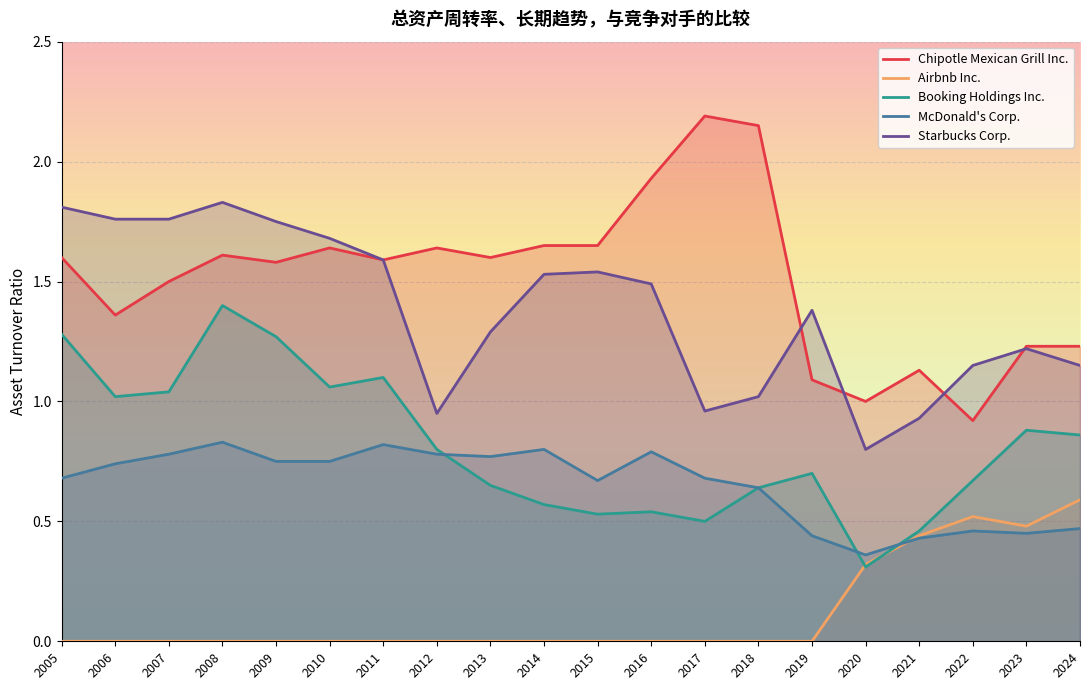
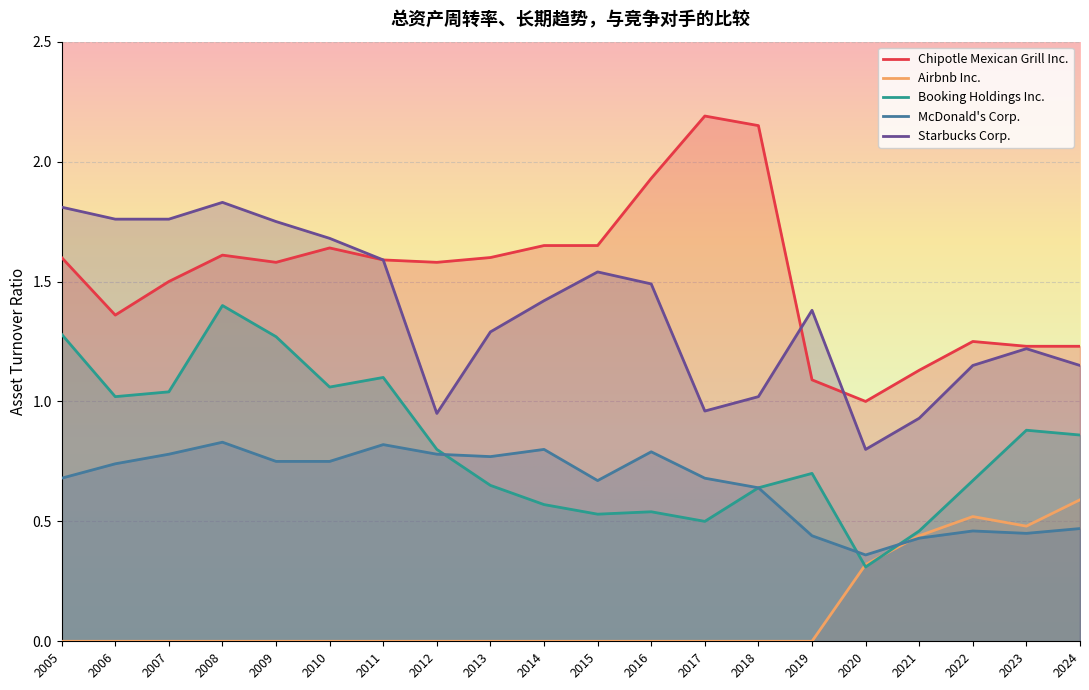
Chipotle Mexican Grill Inc., 2012: 1.64 -> 1.58
Starbucks Corp., 2014: 1.53 -> 1.42
Chipotle Mexican Grill Inc., 2022: 0.92 -> 1.25
